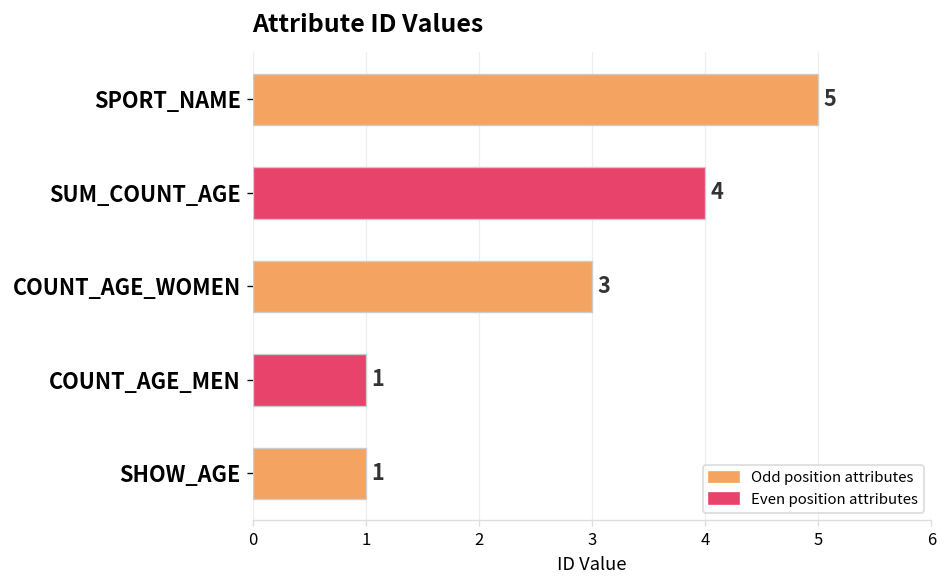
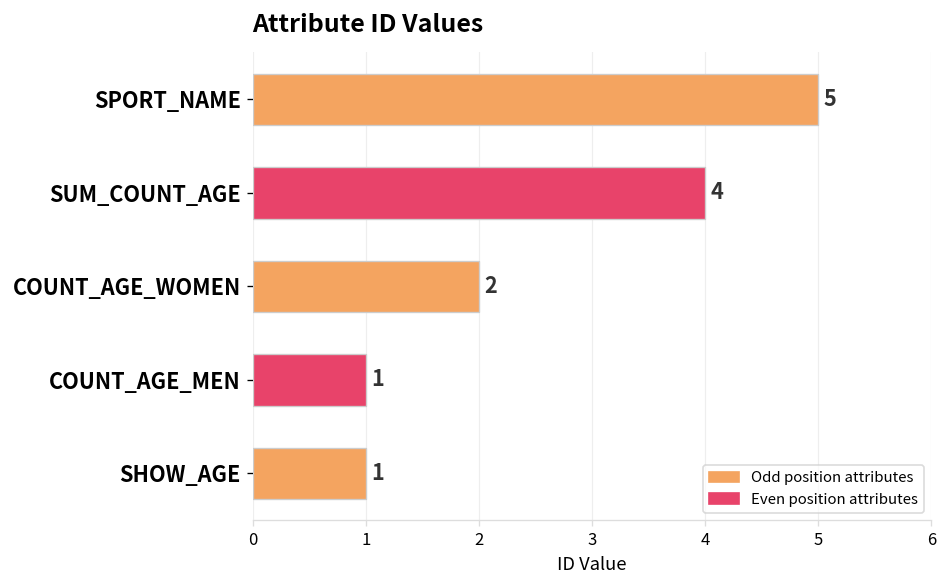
COUNT_AGE_WOMEN: 3 -> 2
